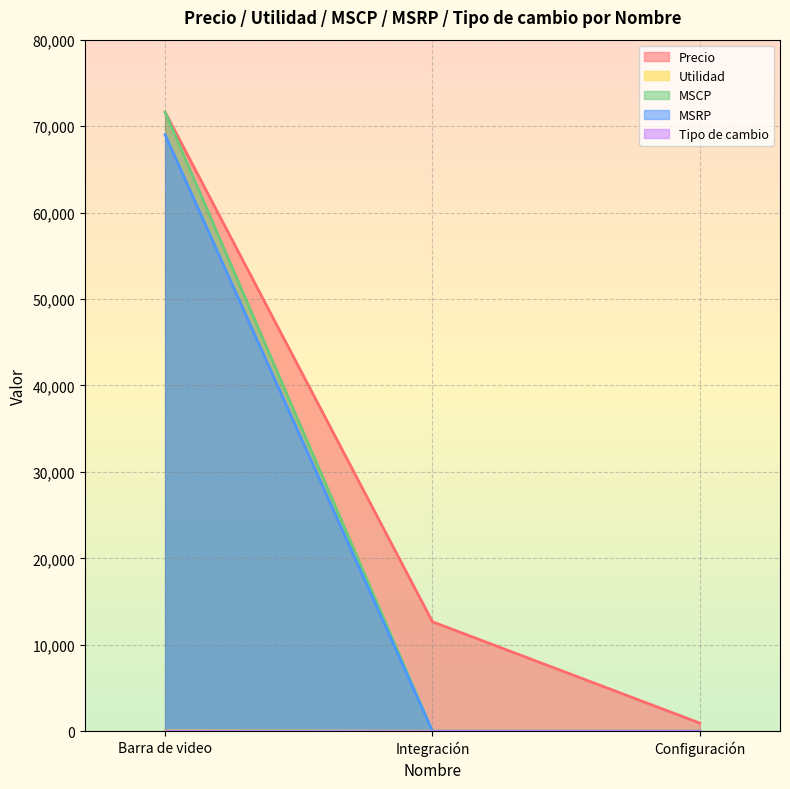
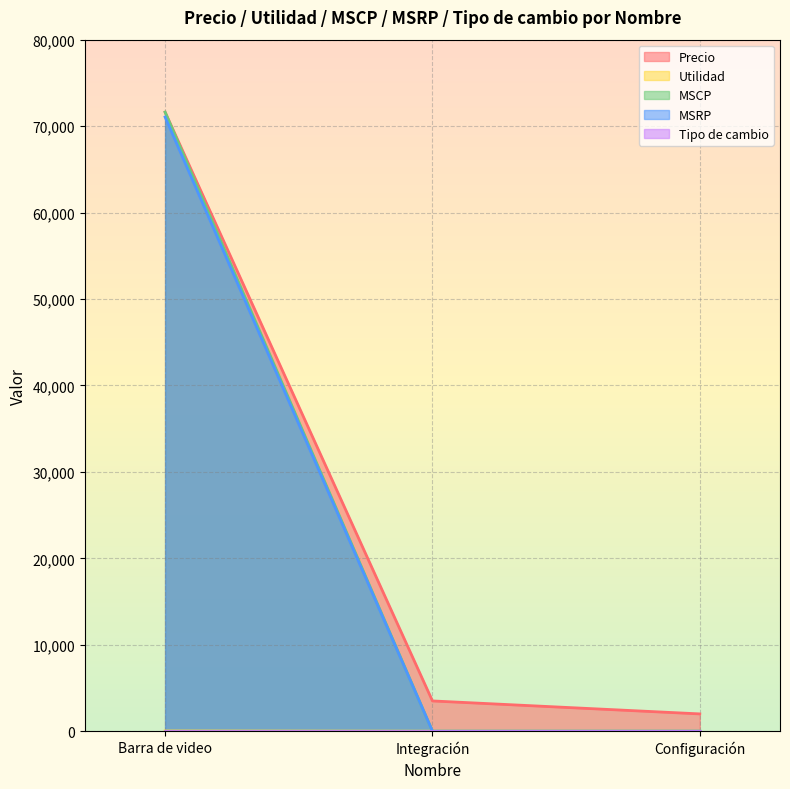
MSRP, Barra de video: 69,000 -> 71,000
Precio, Integración: 13,000 -> 4,000
Precio, Configuración: 1,000 -> 2,000
